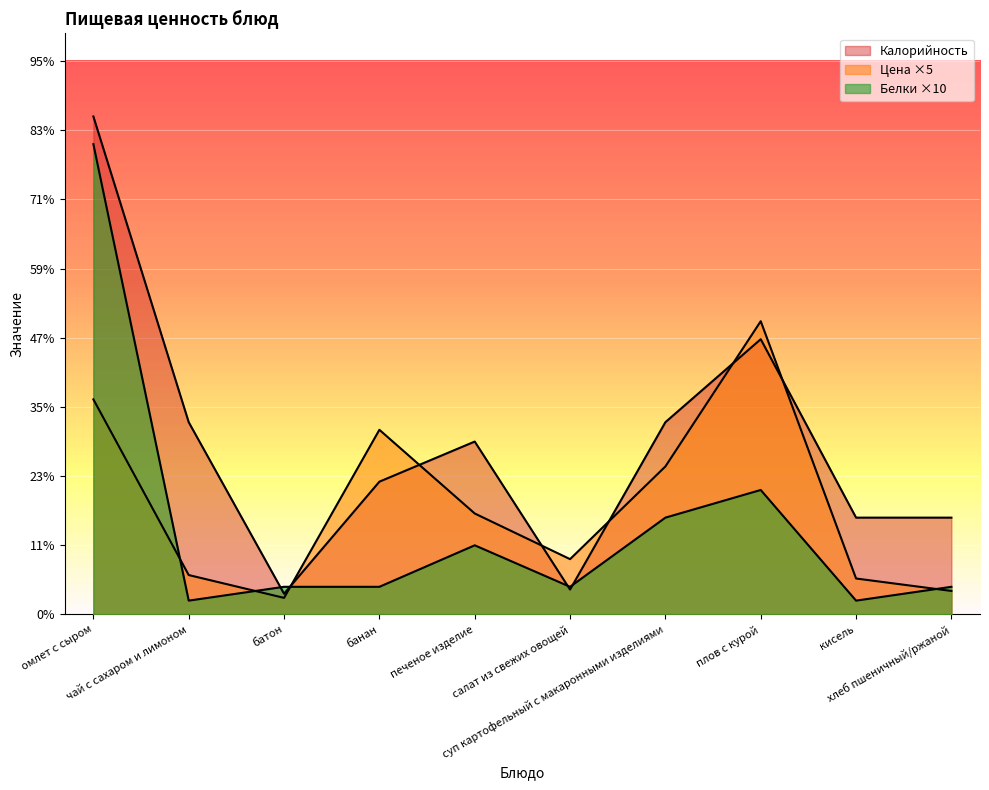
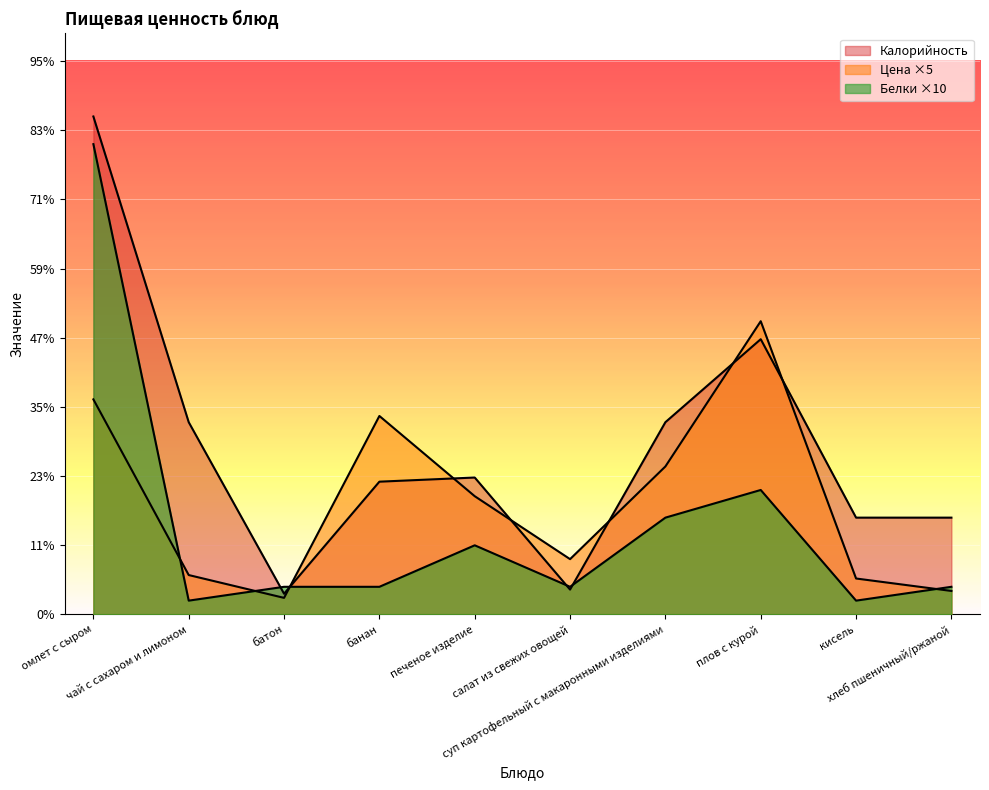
Цена ×5, банан: 32% -> 34%
Калорийность, печеное изделие: 30% -> 24%
Цена ×5, печеное изделие: 17% -> 20%
